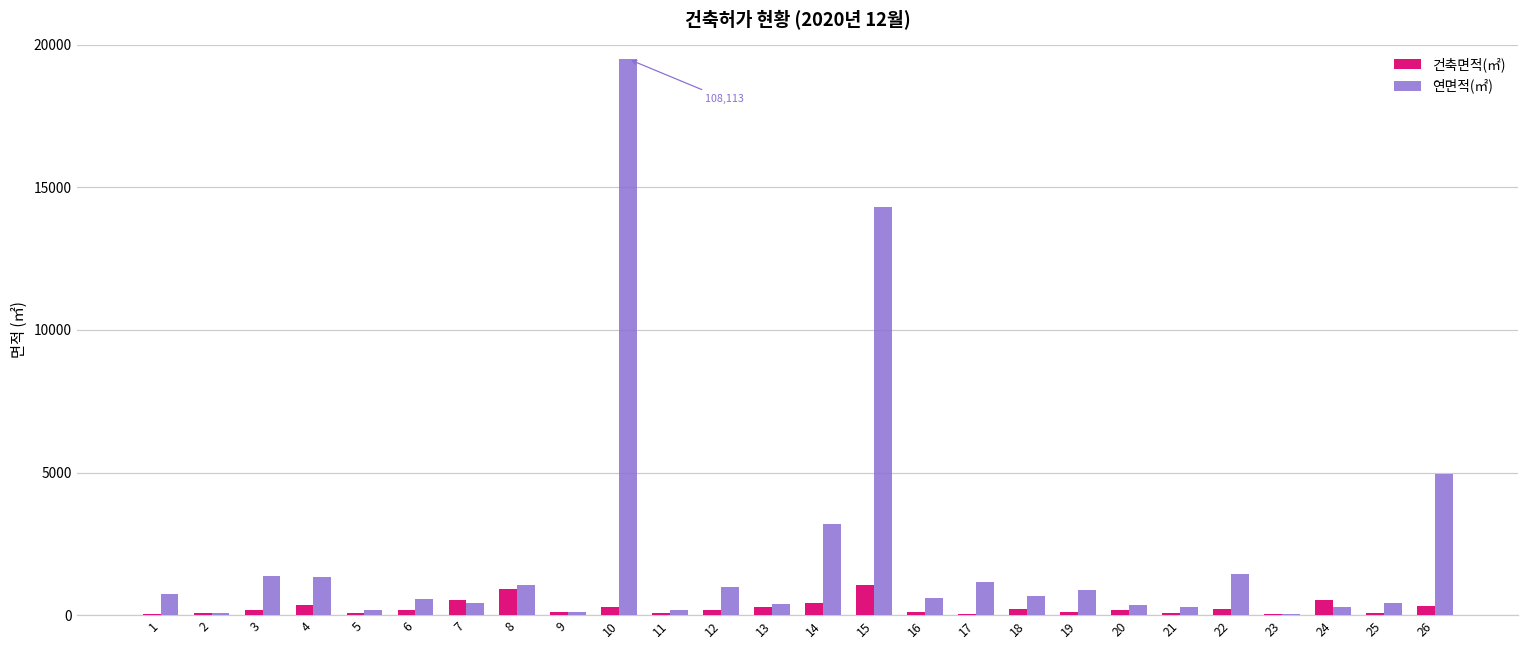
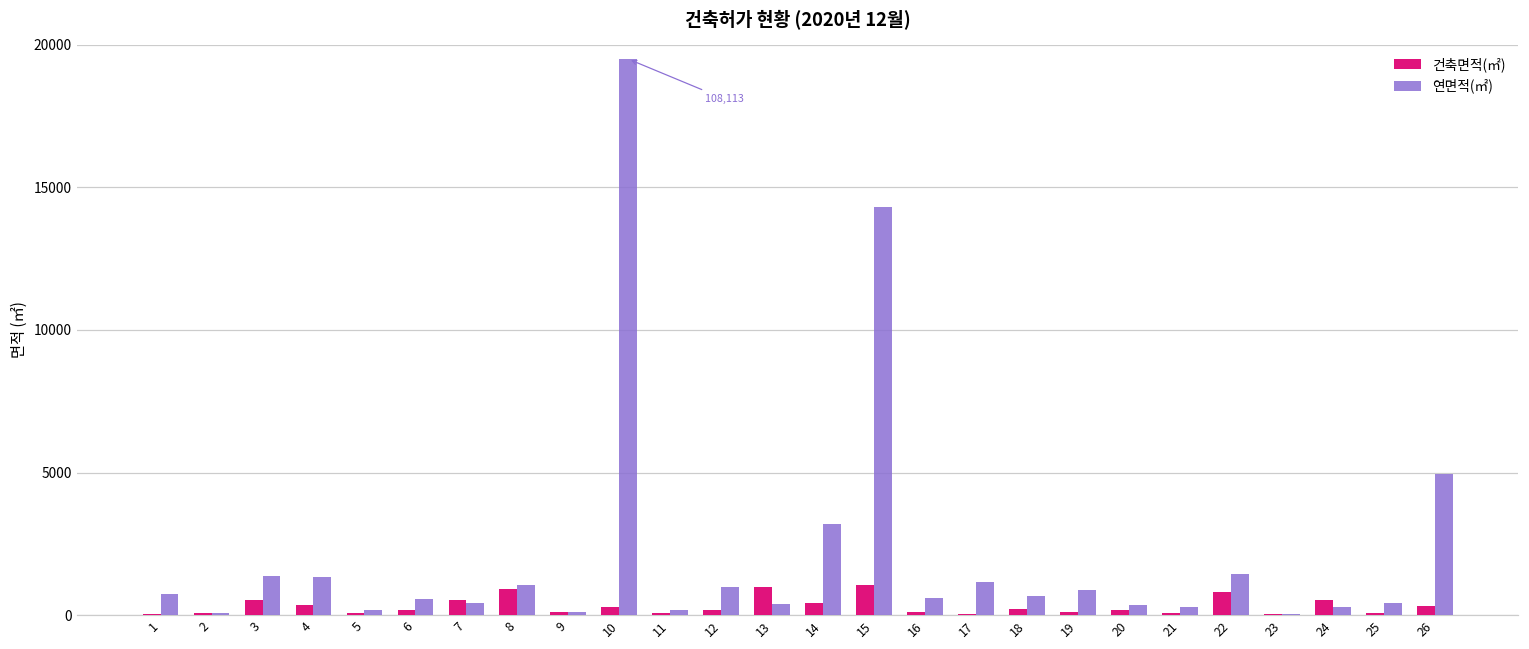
건축면적(㎡), 3: 200 -> 500
건축면적(㎡), 13: 300 -> 1000
건축면적(㎡), 22: 200 -> 800
